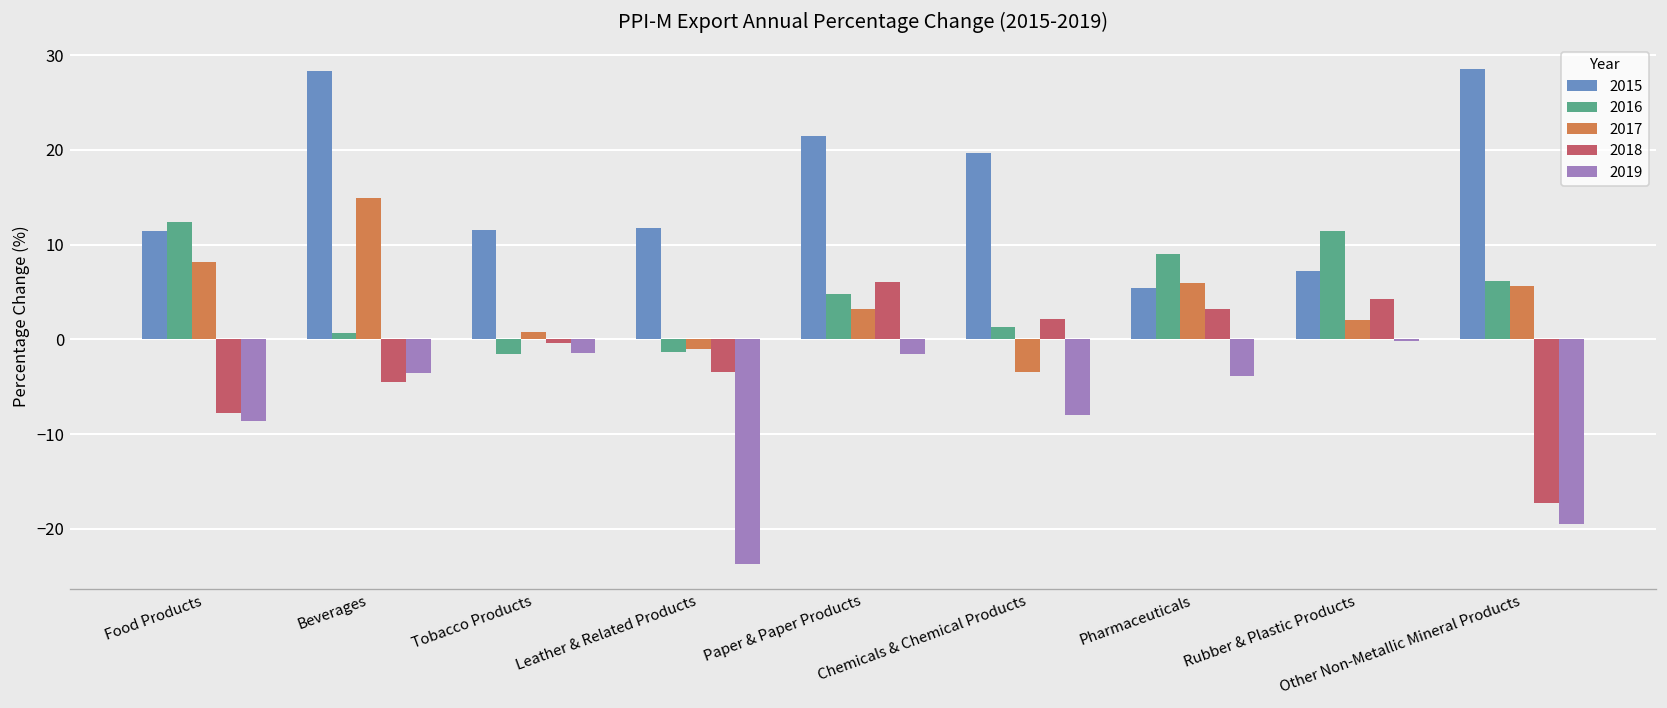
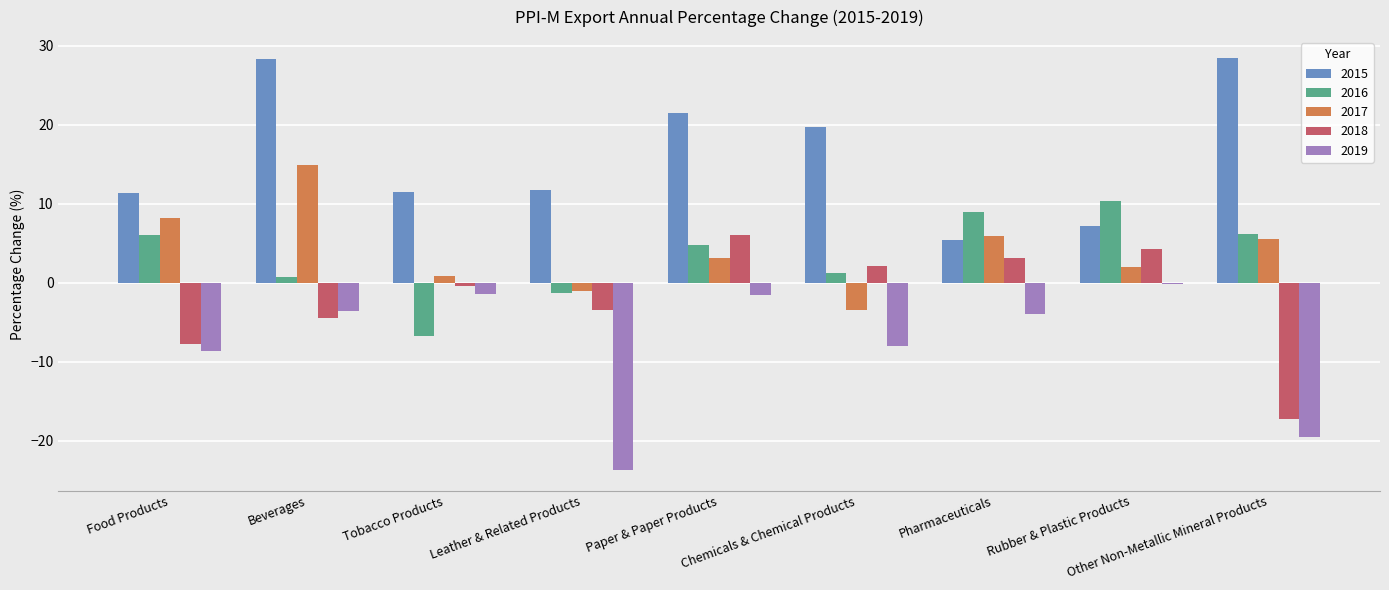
2016, Food Products: 12 -> 6
2016, Tobacco Products: -2 -> -7
2016, Rubber & Plastic Products: 11 -> 10
